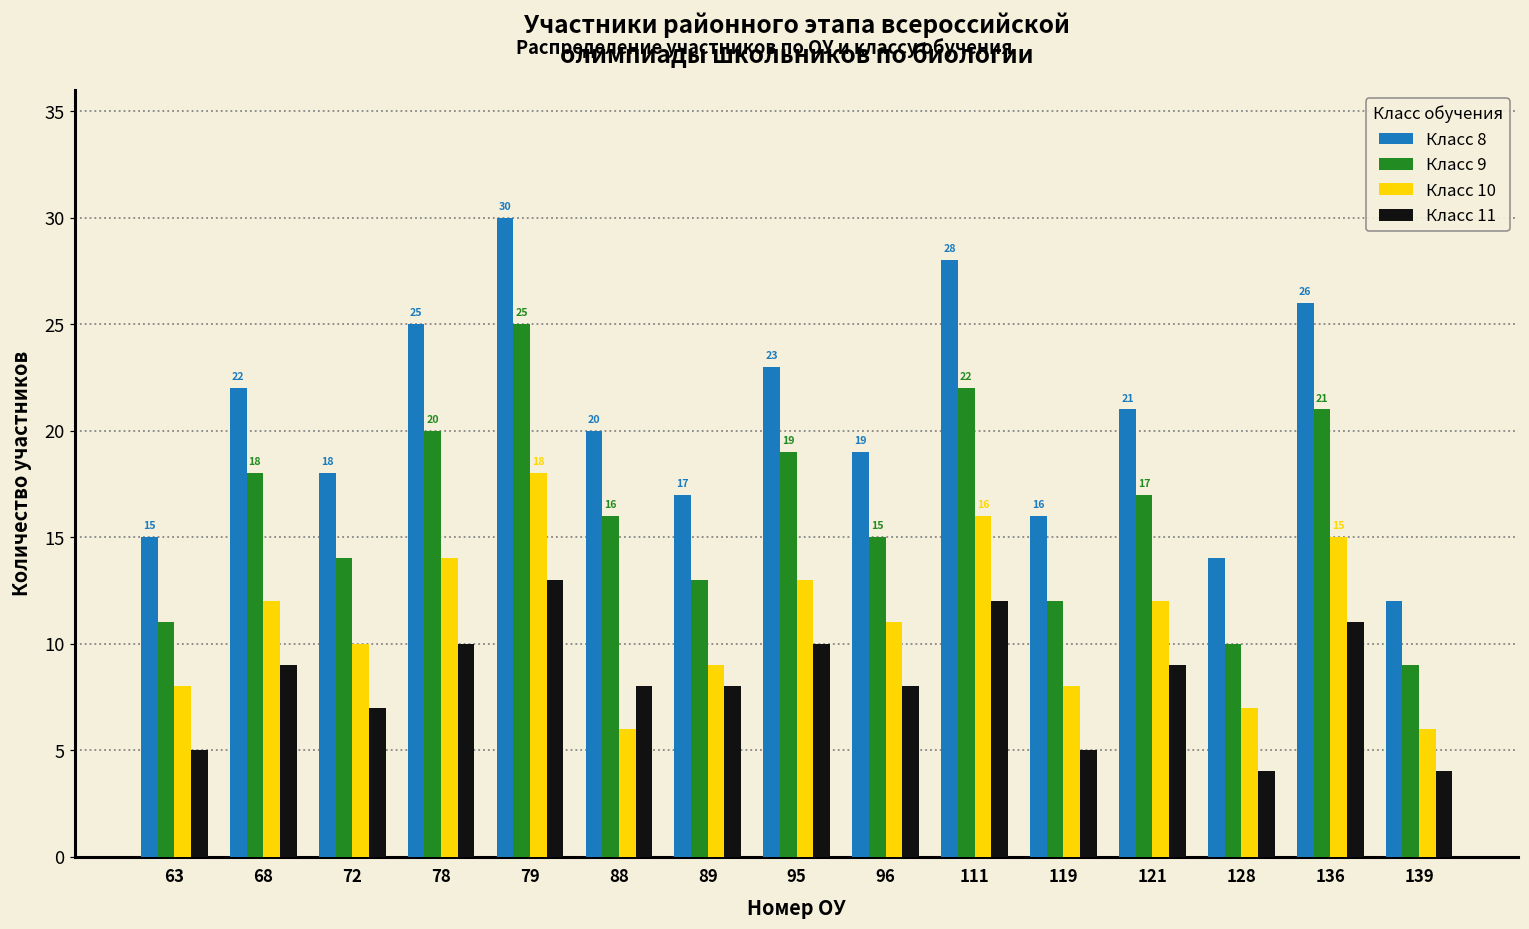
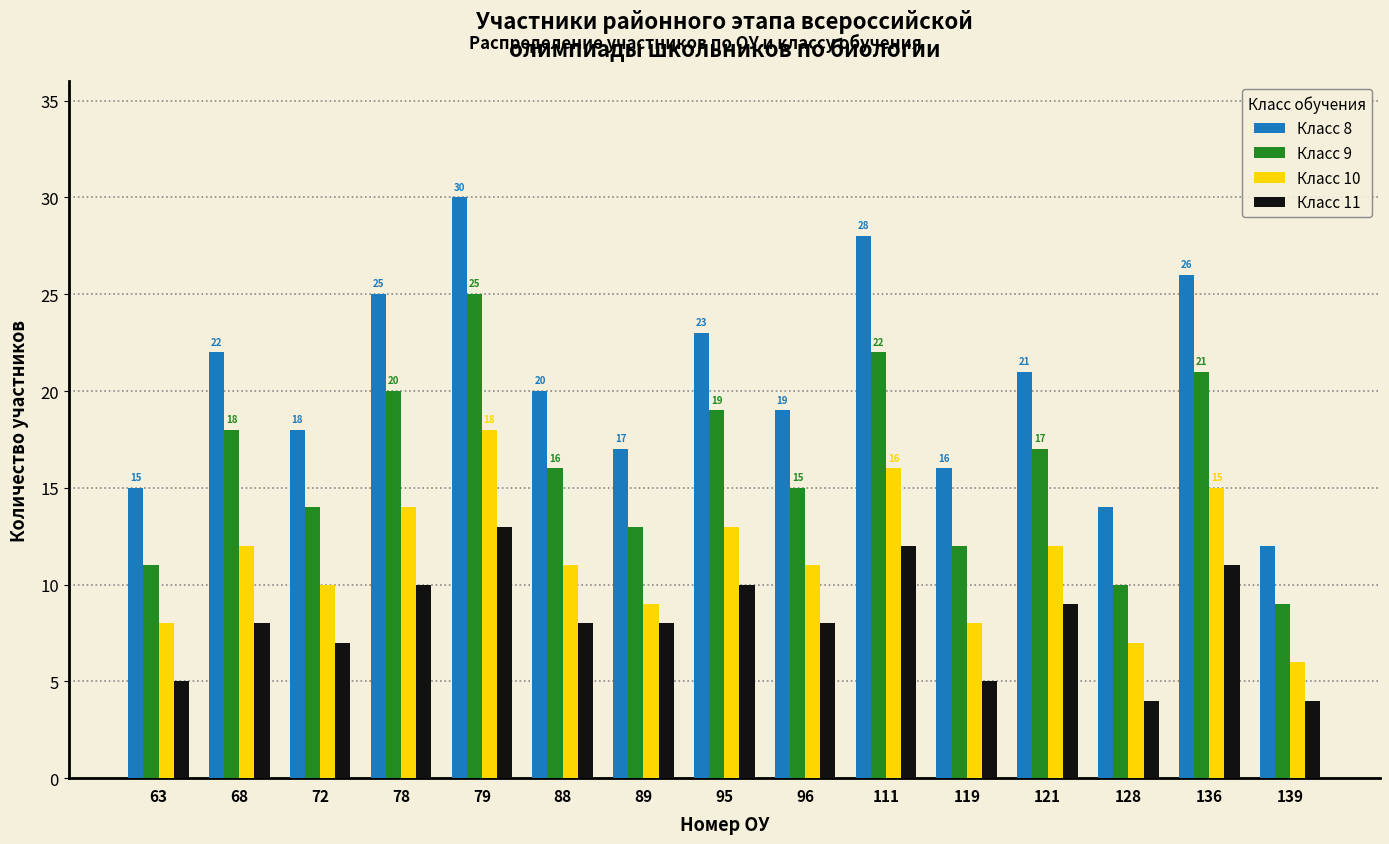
Класс 11, 68: 9 -> 8
Класс 10, 88: 6 -> 11
